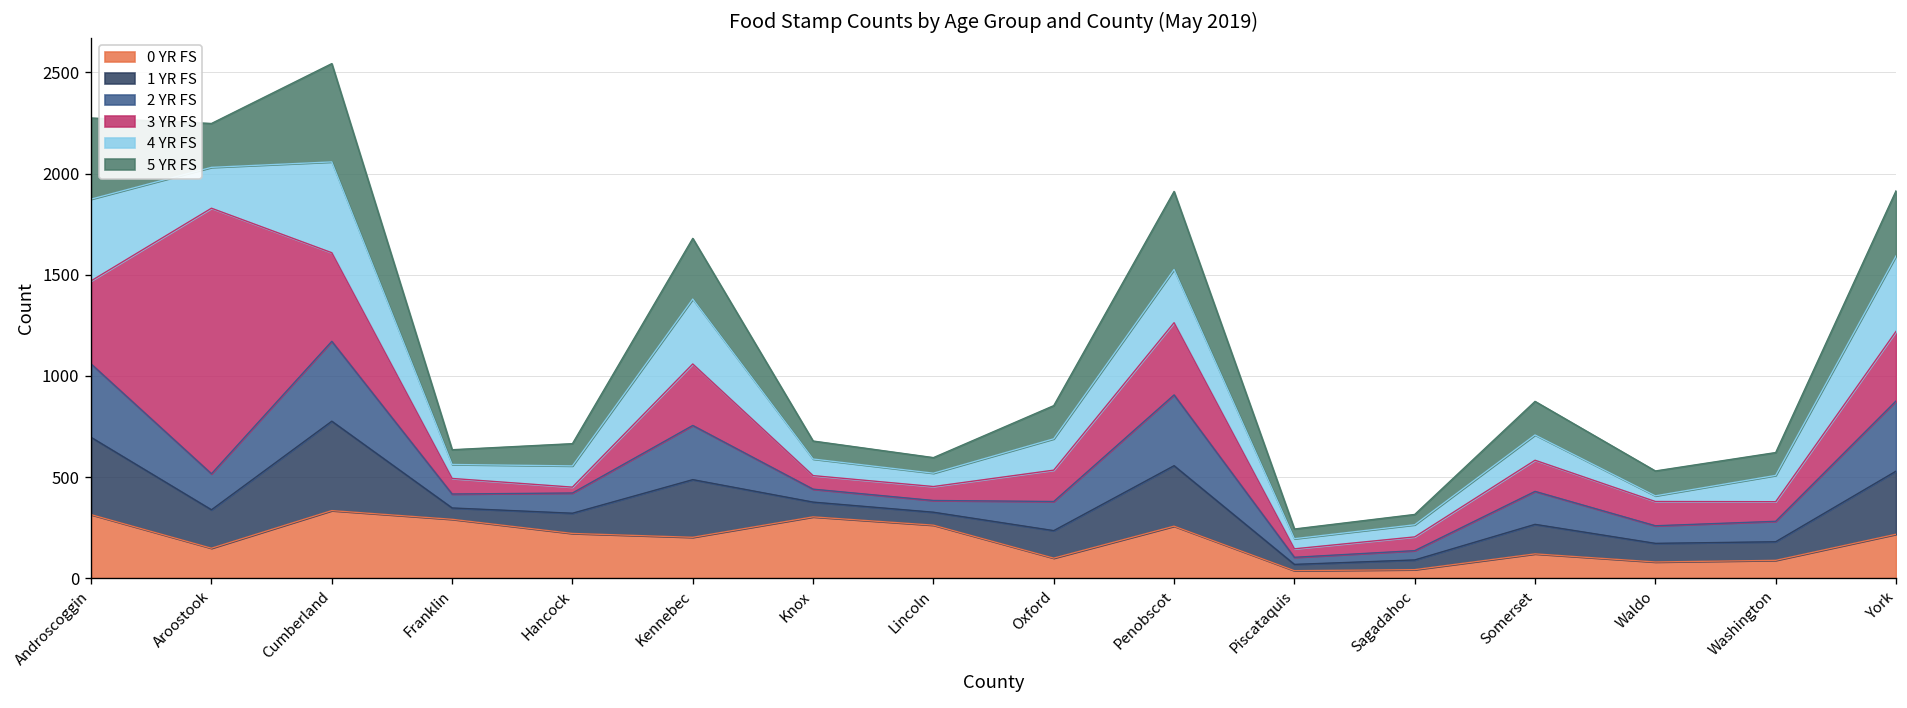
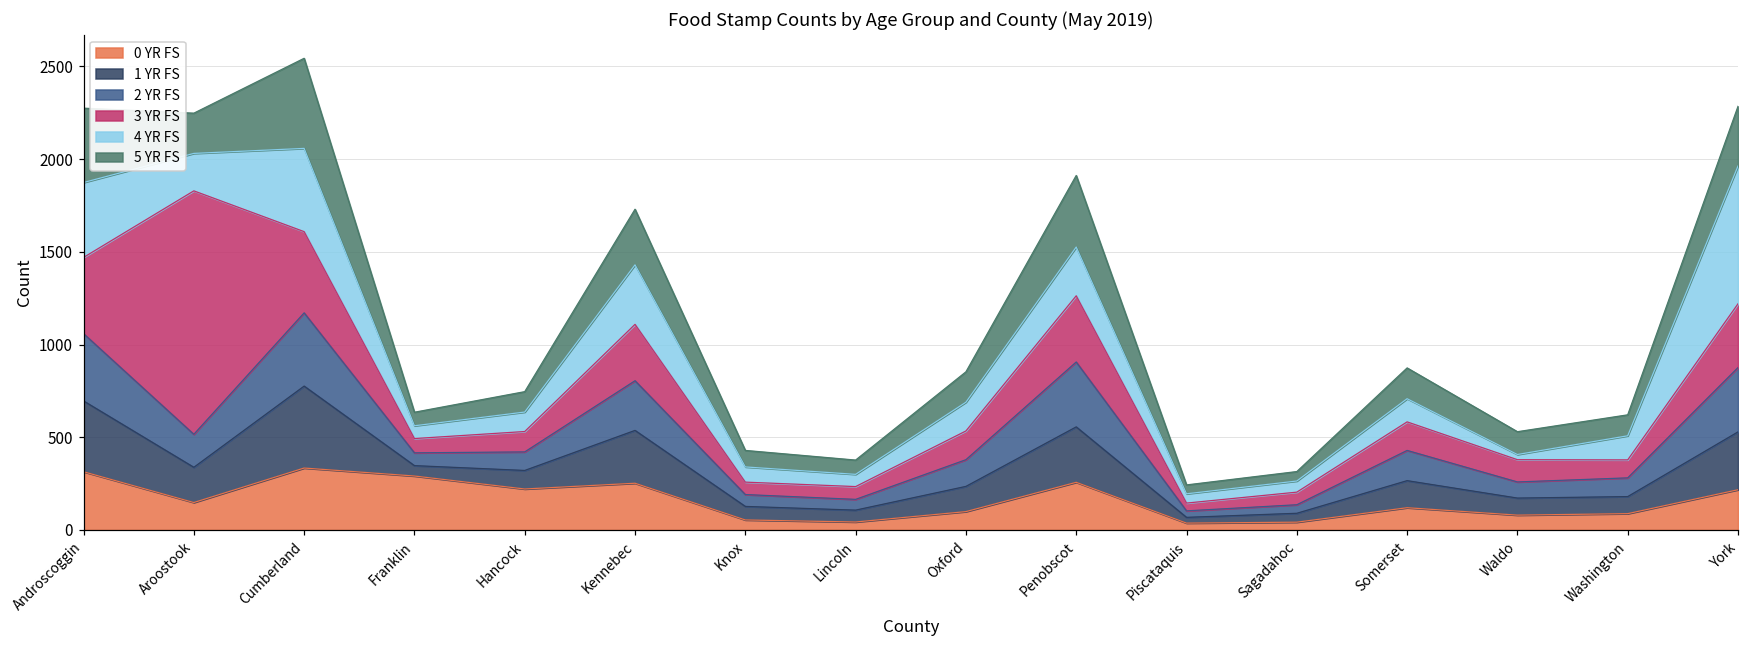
3 YR FS, Hancock: 30 -> 110
0 YR FS, Kennebec: 200 -> 250
0 YR FS, Knox: 300 -> 50
0 YR FS, Lincoln: 260 -> 40
4 YR FS, York: 370 -> 740
